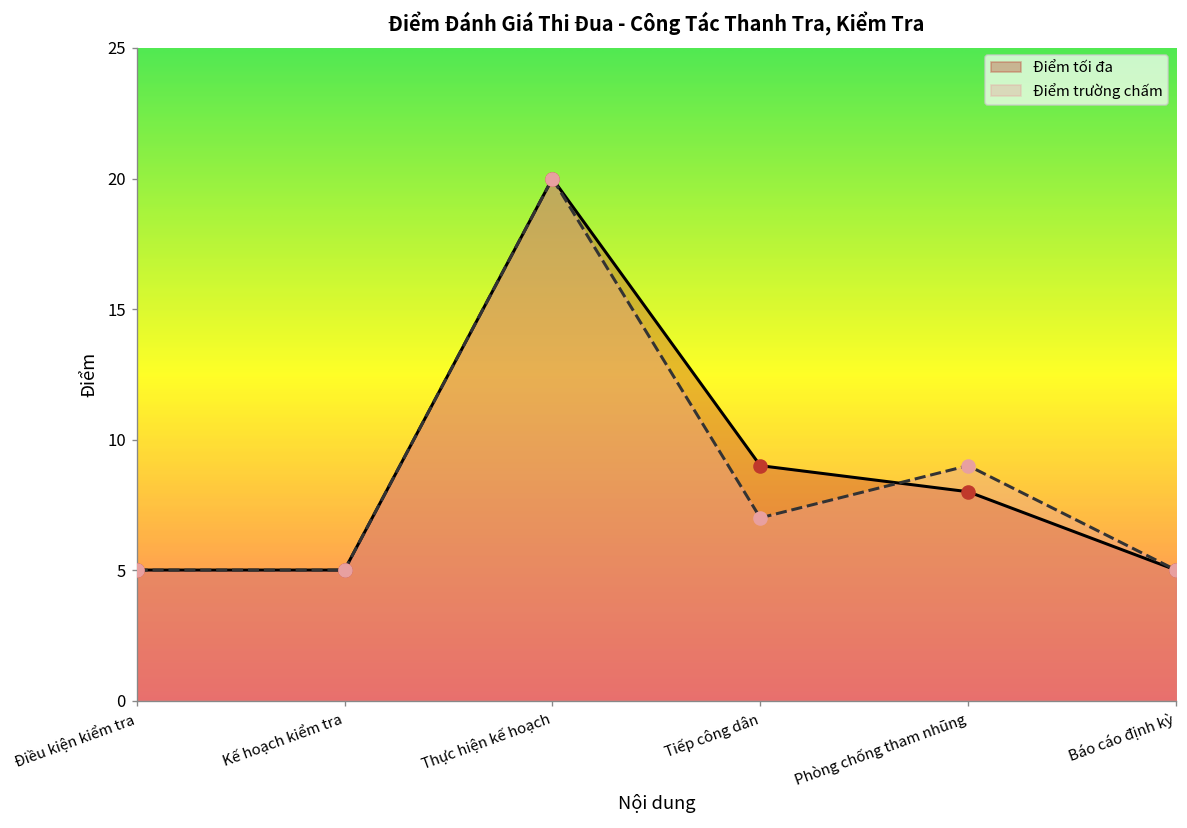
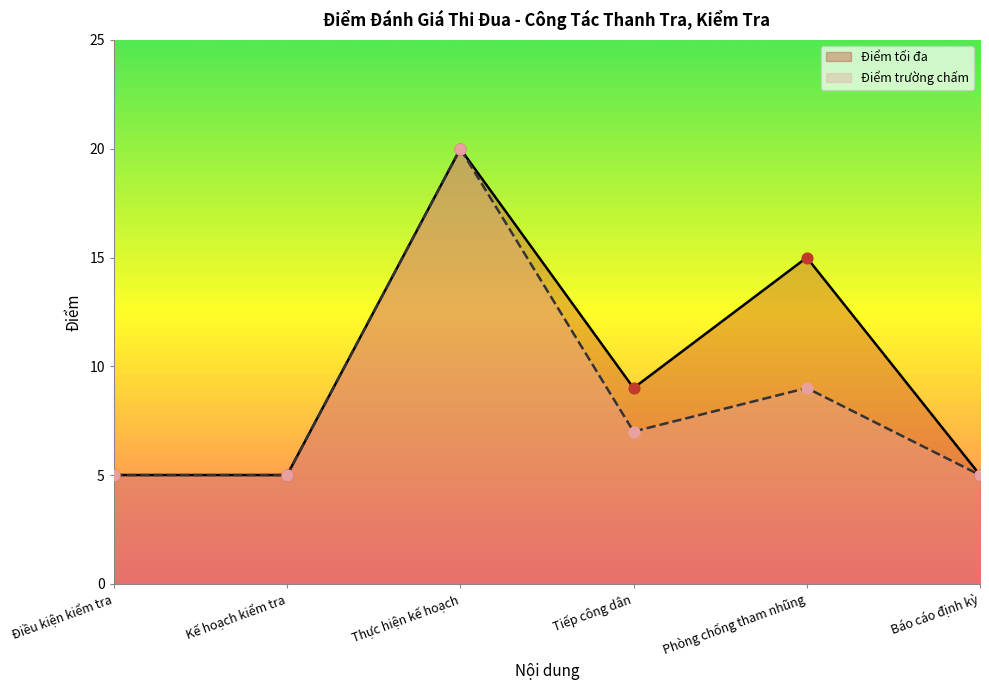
Điểm tối đa, Phòng chống tham nhũng: 8 -> 15
